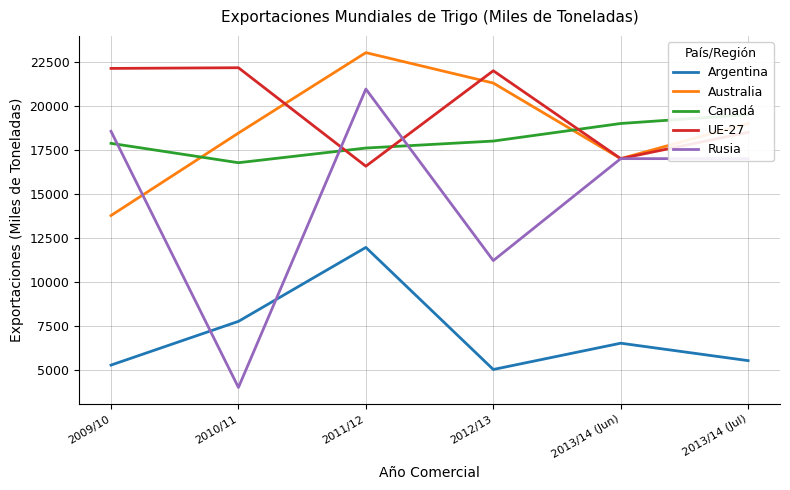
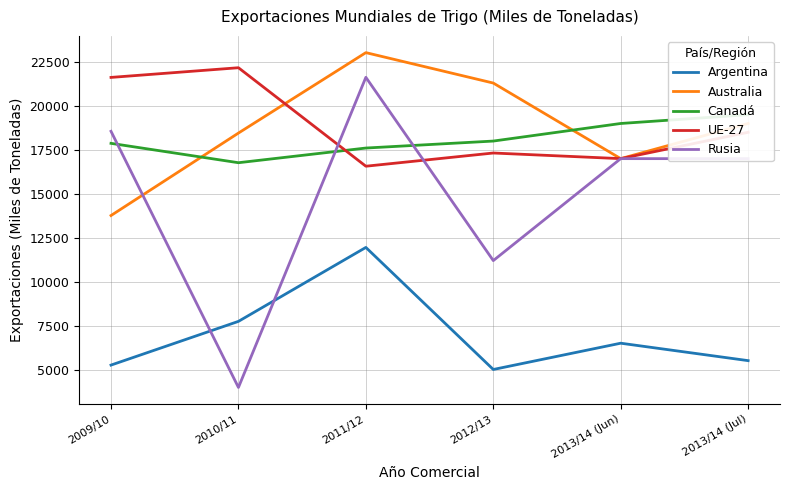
UE-27, 2009/10: 22100 -> 21600
Rusia, 2011/12: 21000 -> 21600
UE-27, 2012/13: 22000 -> 17300
